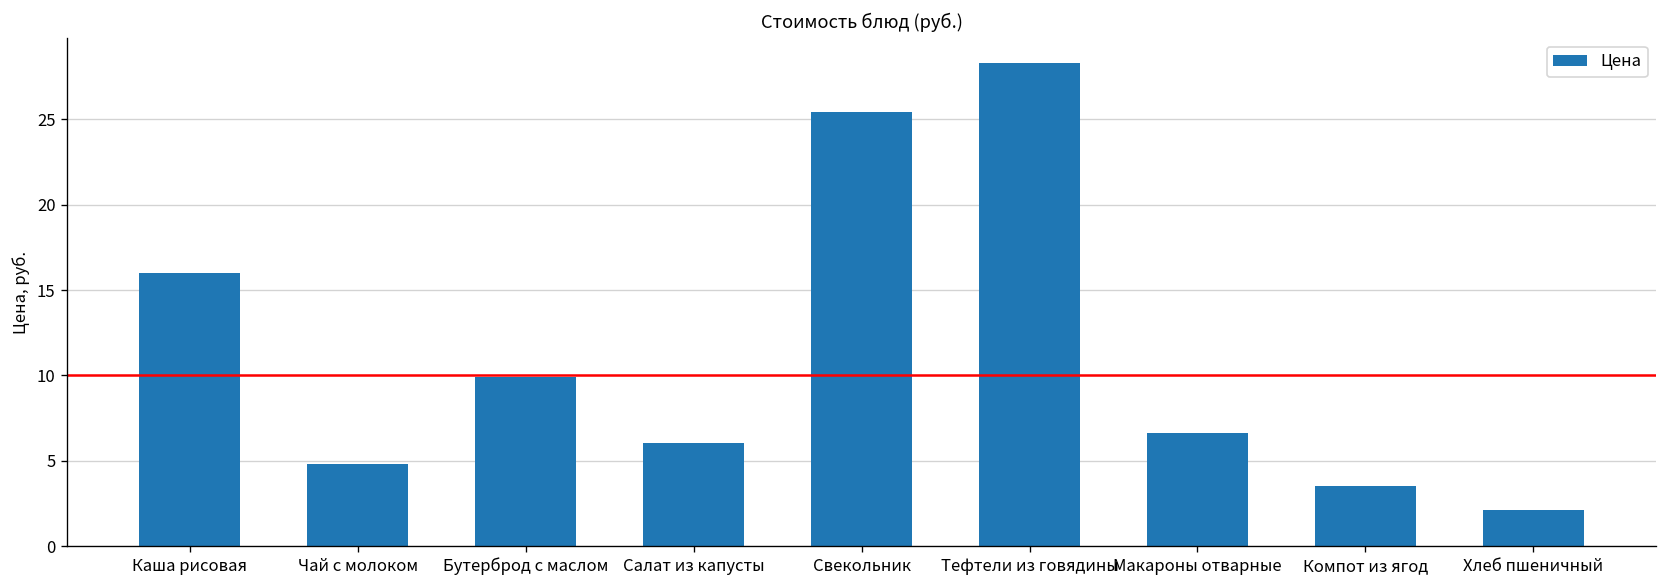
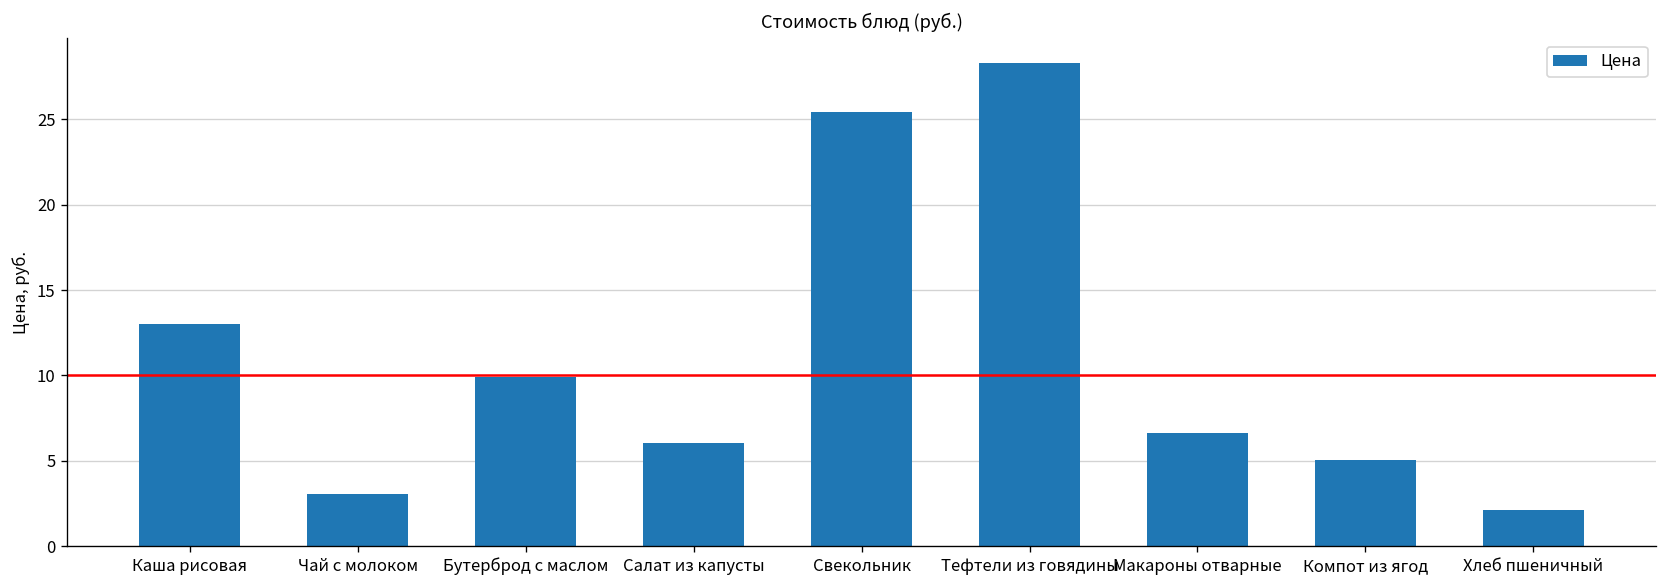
Каша рисовая: 16 -> 13
Чай с молоком: 4.8 -> 3.1
Компот из ягод: 3.6 -> 5.0
